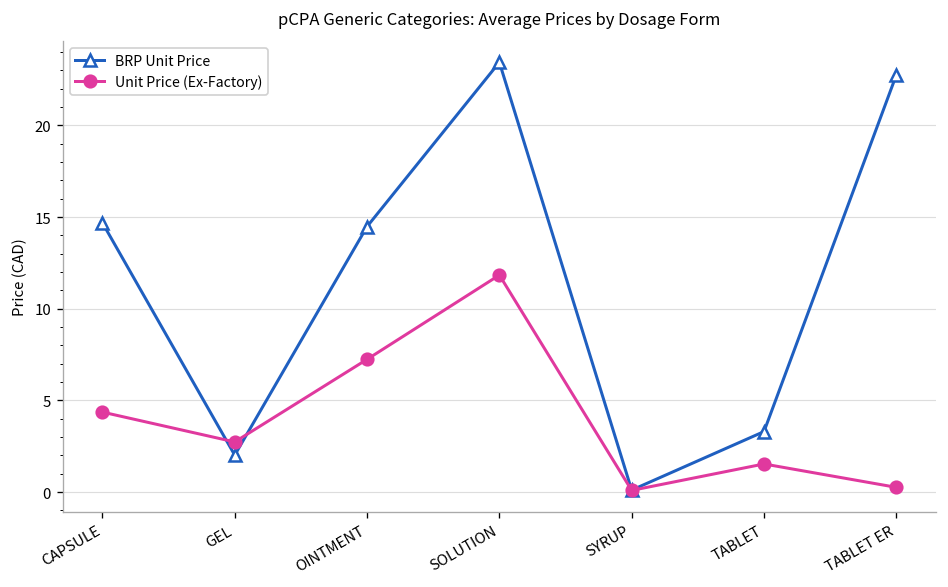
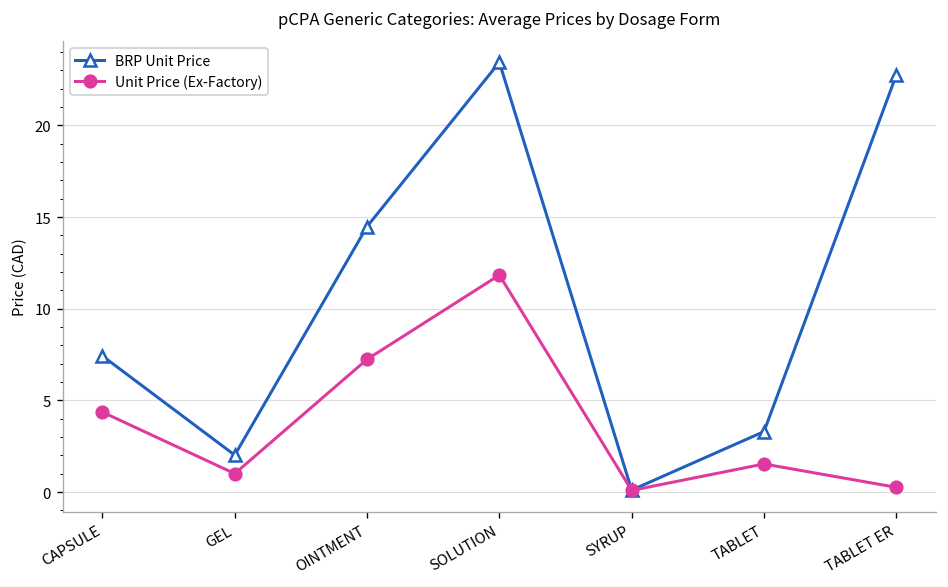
BRP Unit Price, CAPSULE: 14.7 -> 7.4
Unit Price (Ex-Factory), GEL: 2.7 -> 1.0
